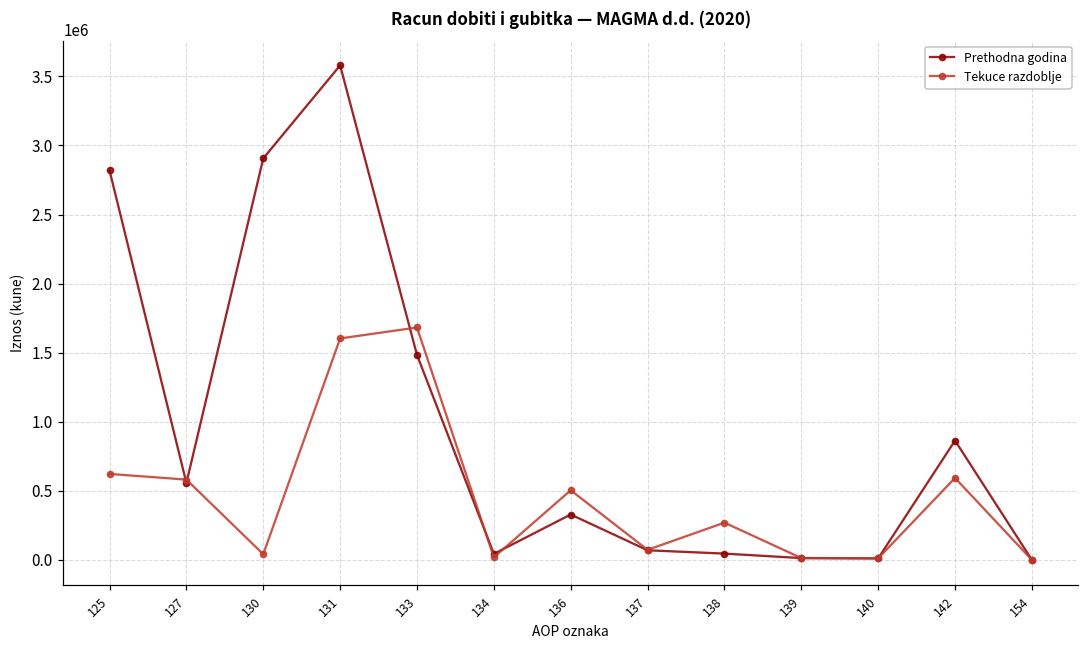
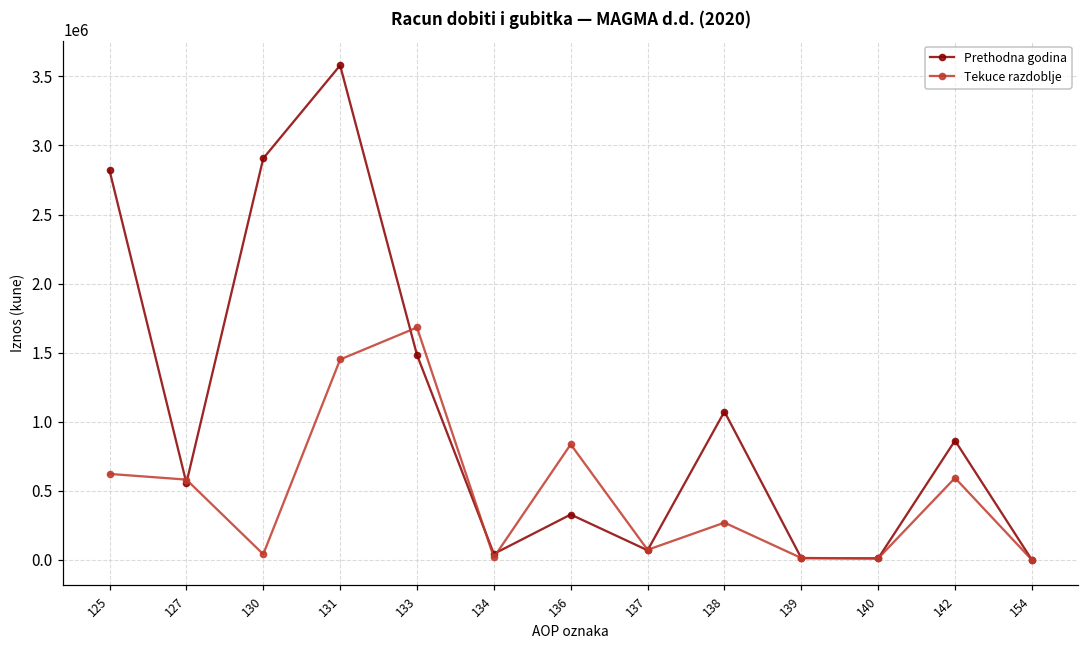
Tekuce razdoblje, 131: 1600000 -> 1450000
Tekuce razdoblje, 136: 500000 -> 840000
Prethodna godina, 138: 50000 -> 1070000
